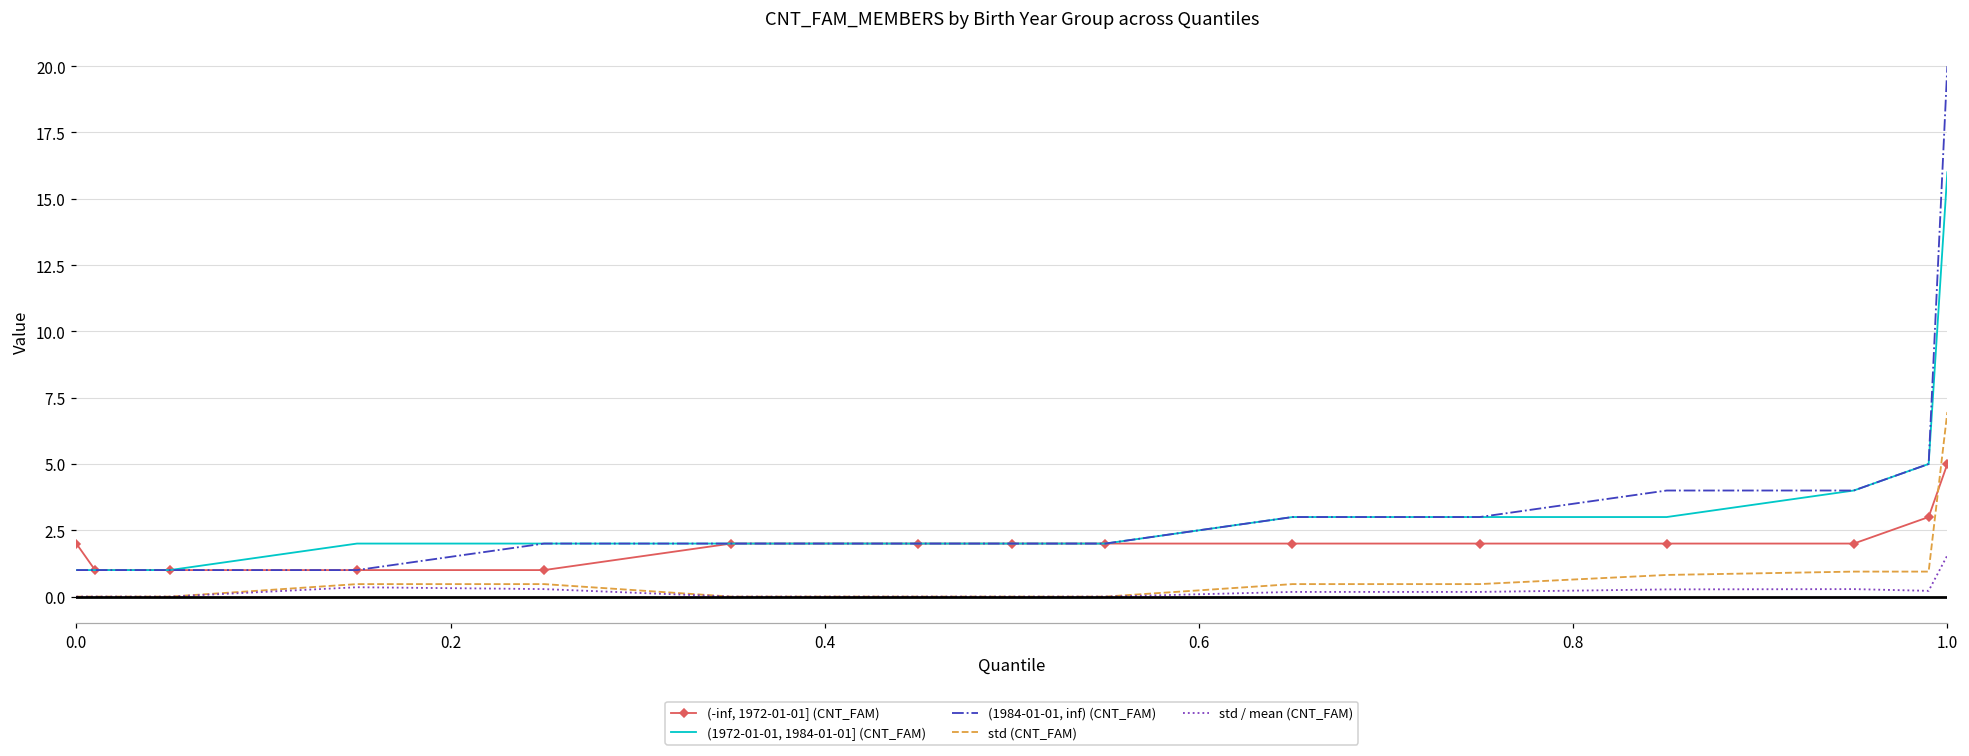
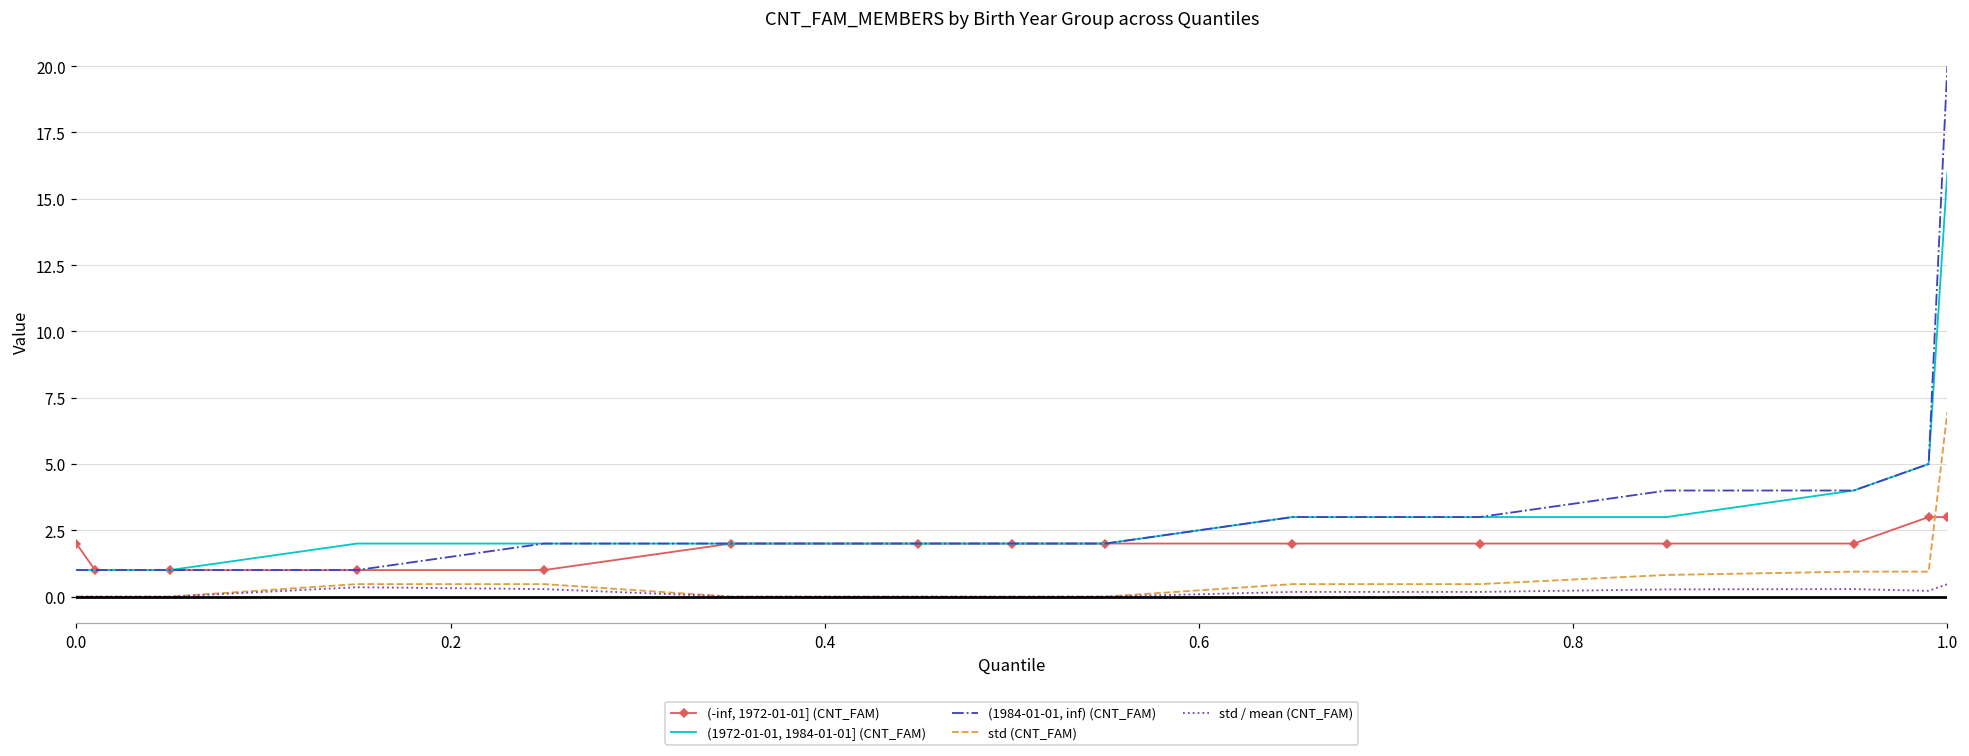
(-inf, 1972-01-01] (CNT_FAM), 1.0: 5 -> 3
std / mean (CNT_FAM), 1.0: 1.6 -> 0.5
